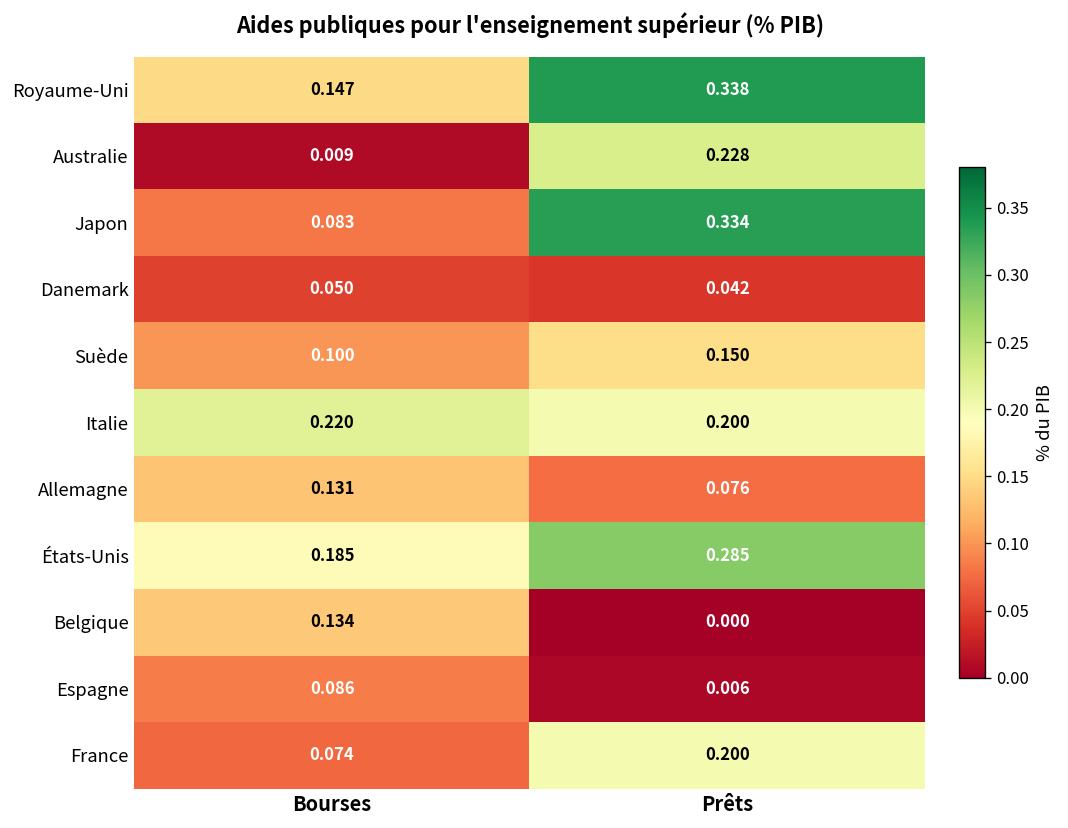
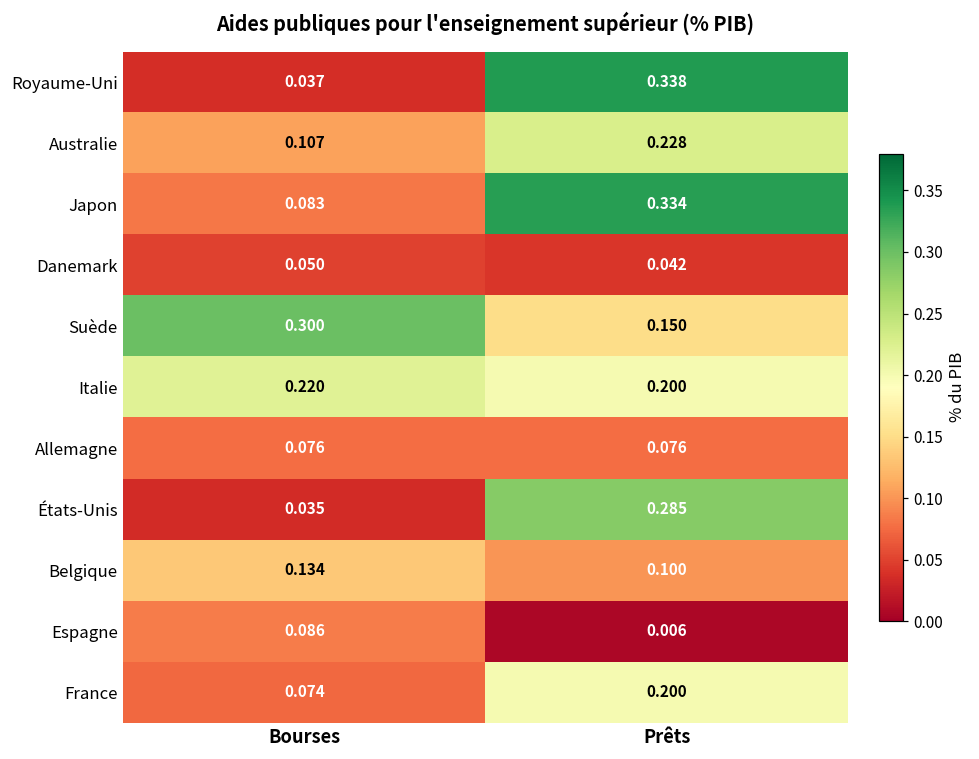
Royaume-Uni, Bourses: 0.147 -> 0.037
Australie, Bourses: 0.009 -> 0.107
Suède, Bourses: 0.100 -> 0.300
Allemagne, Bourses: 0.131 -> 0.076
États-Unis, Bourses: 0.185 -> 0.035
Belgique, Prêts: 0.000 -> 0.100
